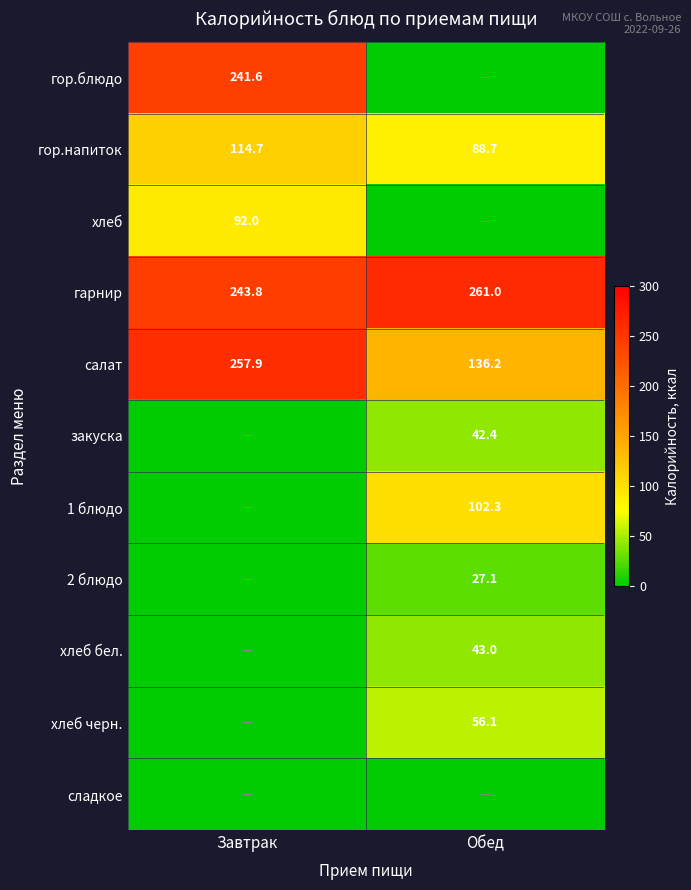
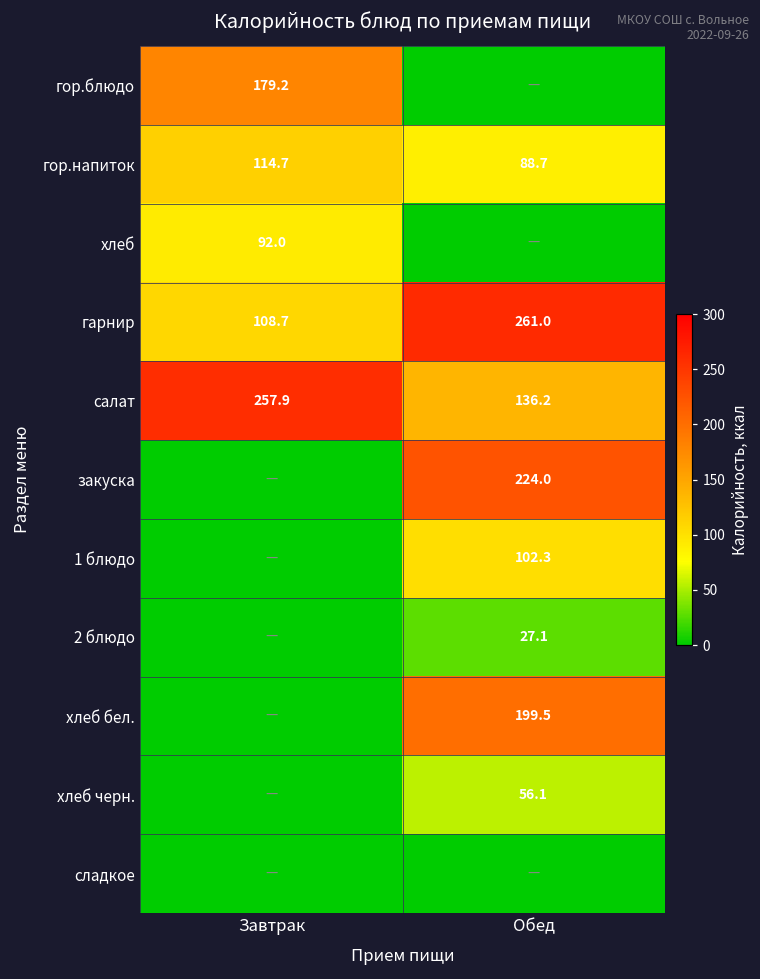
гор.блюдо, Завтрак: 241.6 -> 179.2
гарнир, Завтрак: 243.8 -> 108.7
закуска, Обед: 42.4 -> 224.0
хлеб бел., Обед: 43.0 -> 199.5
